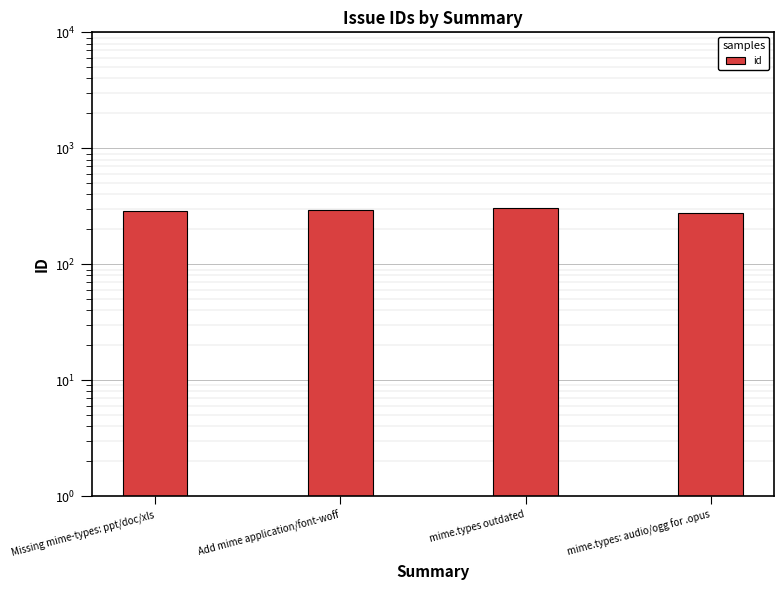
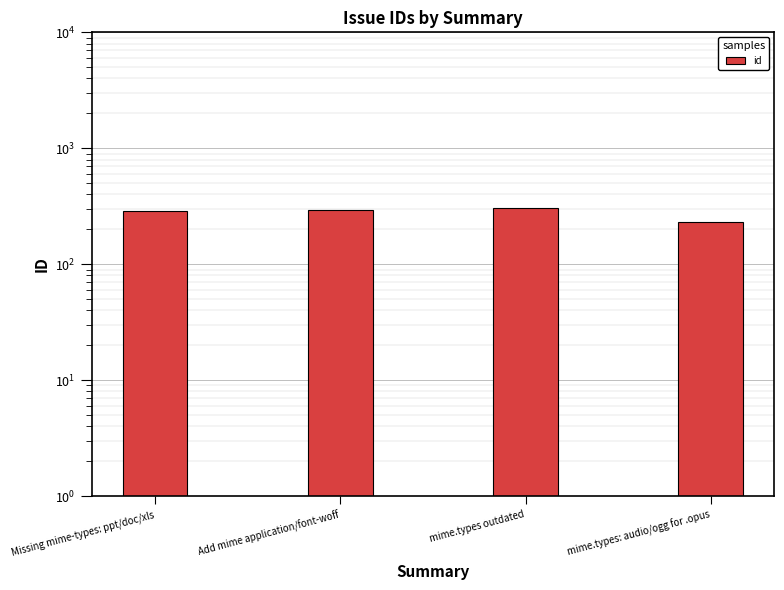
mime.types: audio/ogg for .opus: 280 -> 230
